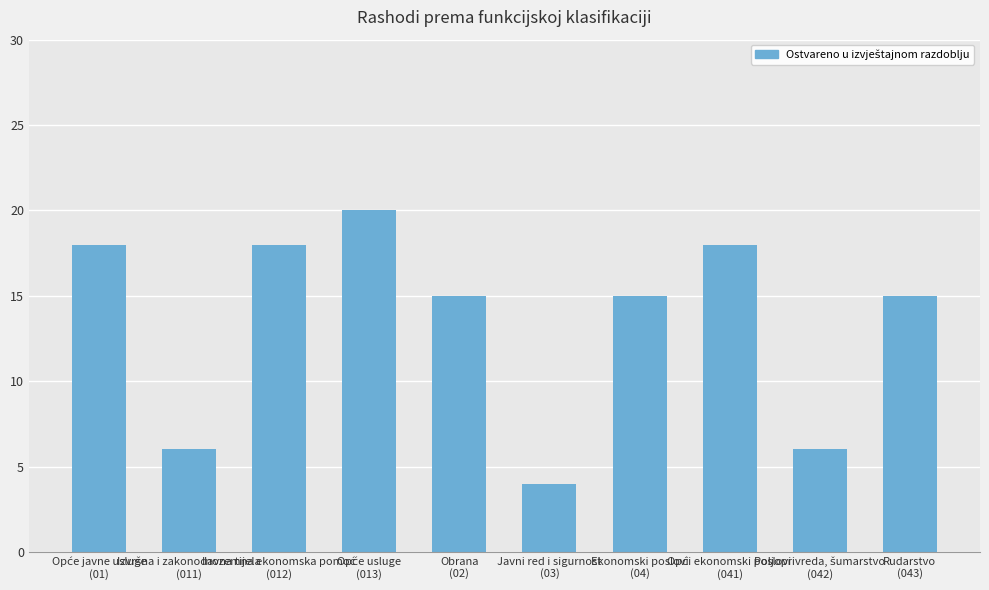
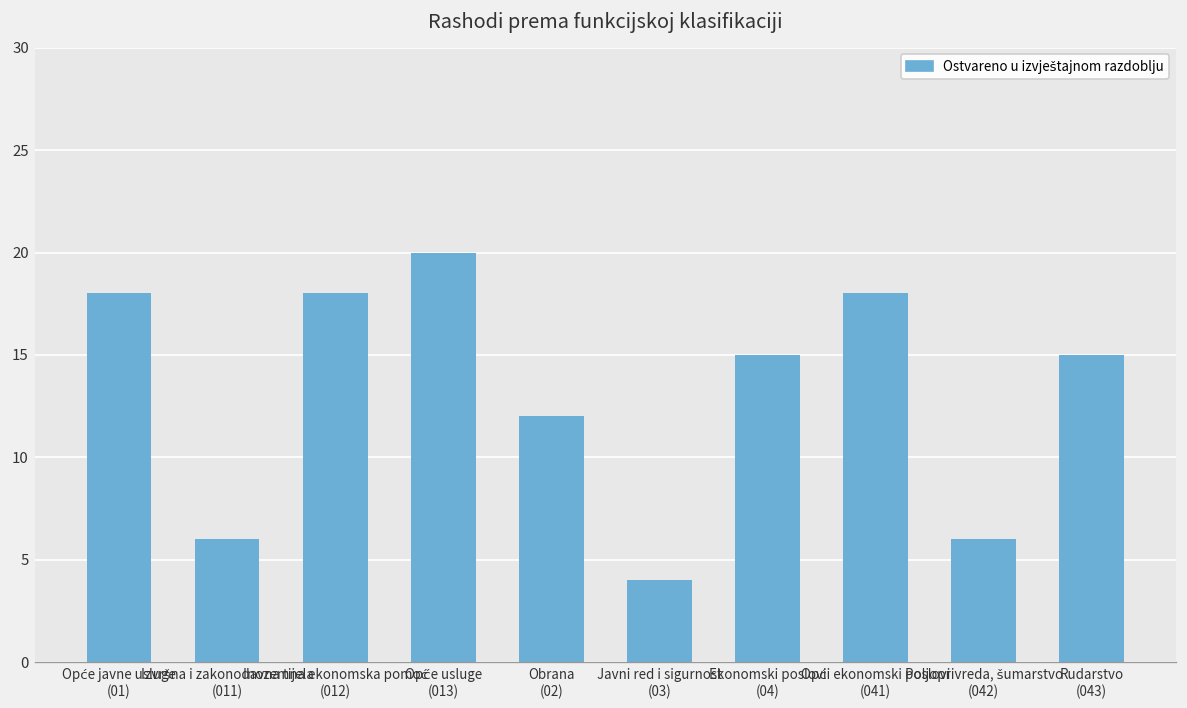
Obrana (02): 15 -> 12
